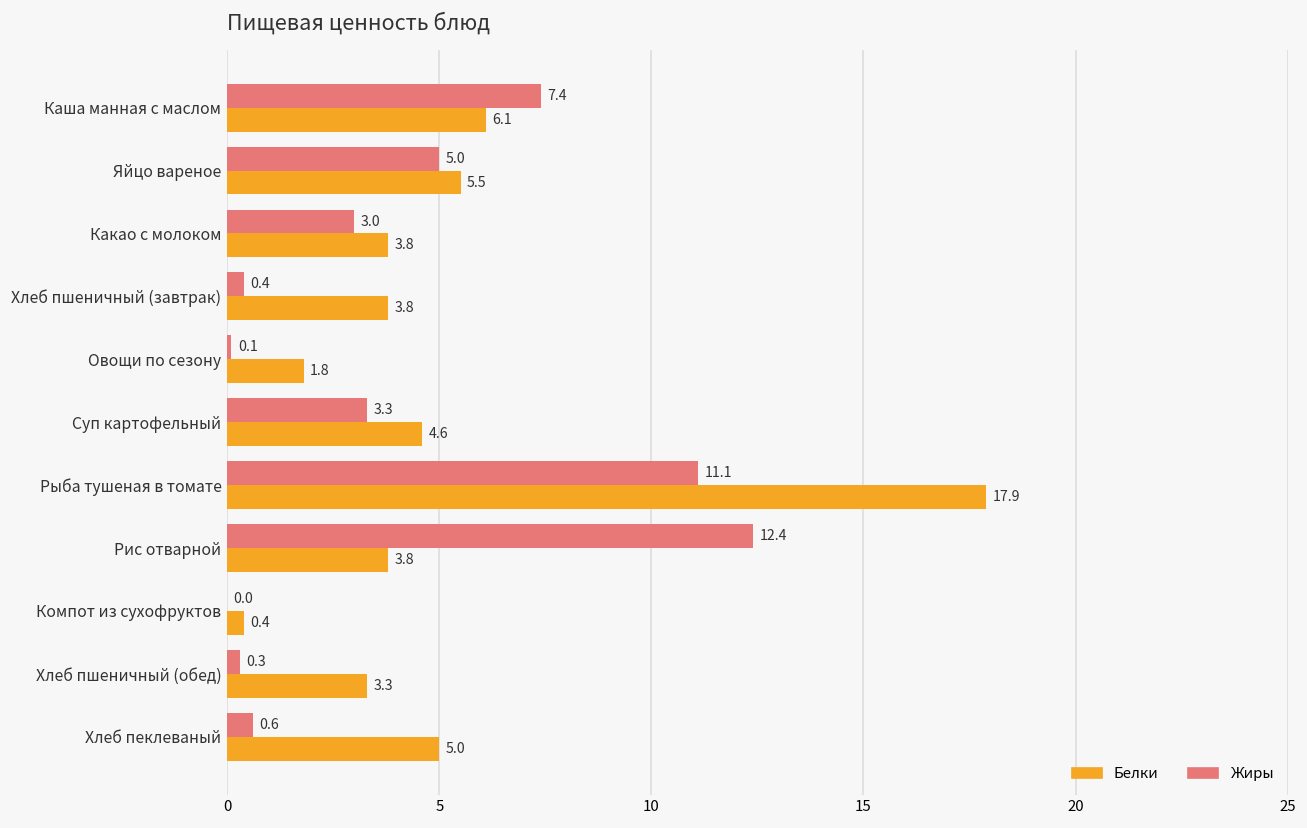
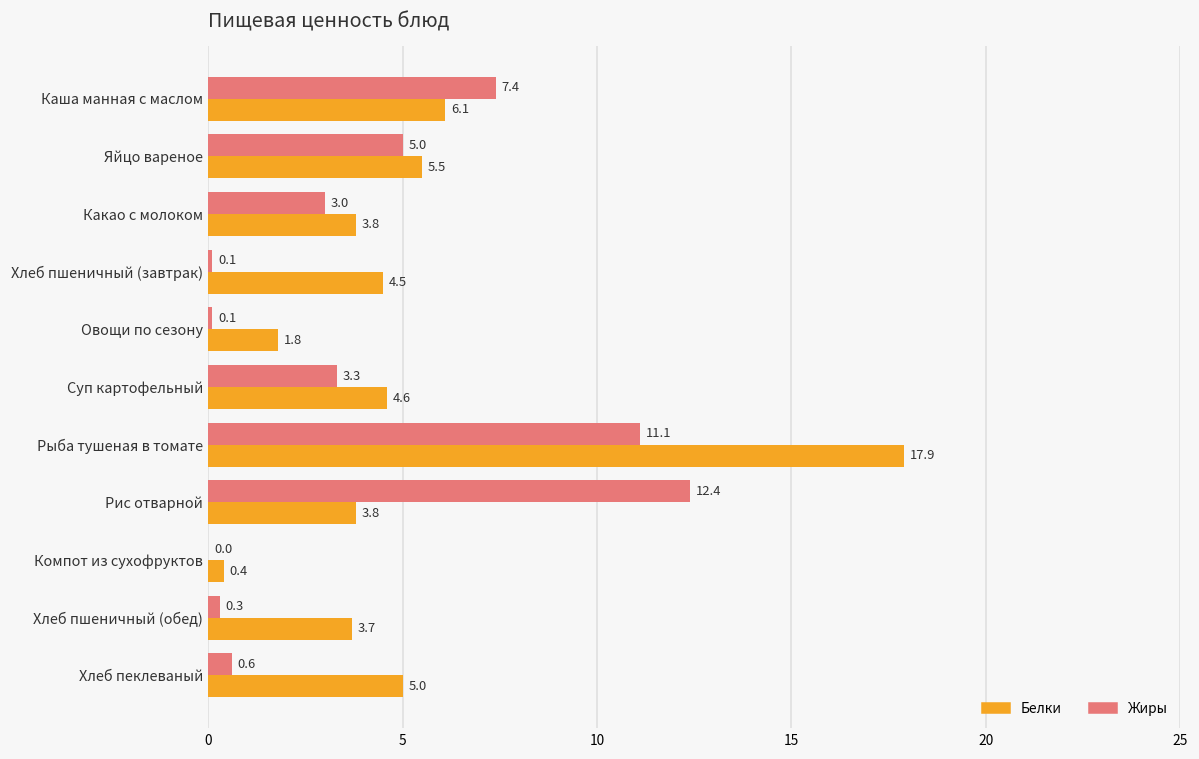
Жиры, Хлеб пшеничный (завтрак): 0.4 -> 0.1
Белки, Хлеб пшеничный (завтрак): 3.8 -> 4.5
Белки, Хлеб пшеничный (обед): 3.3 -> 3.7
